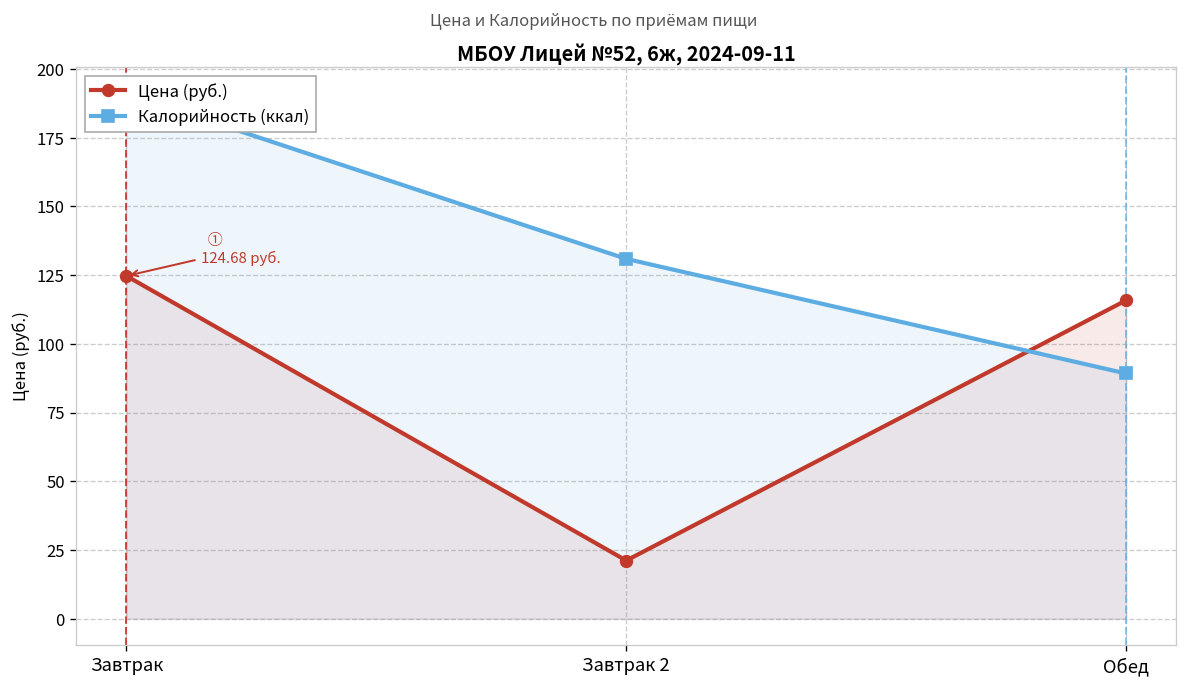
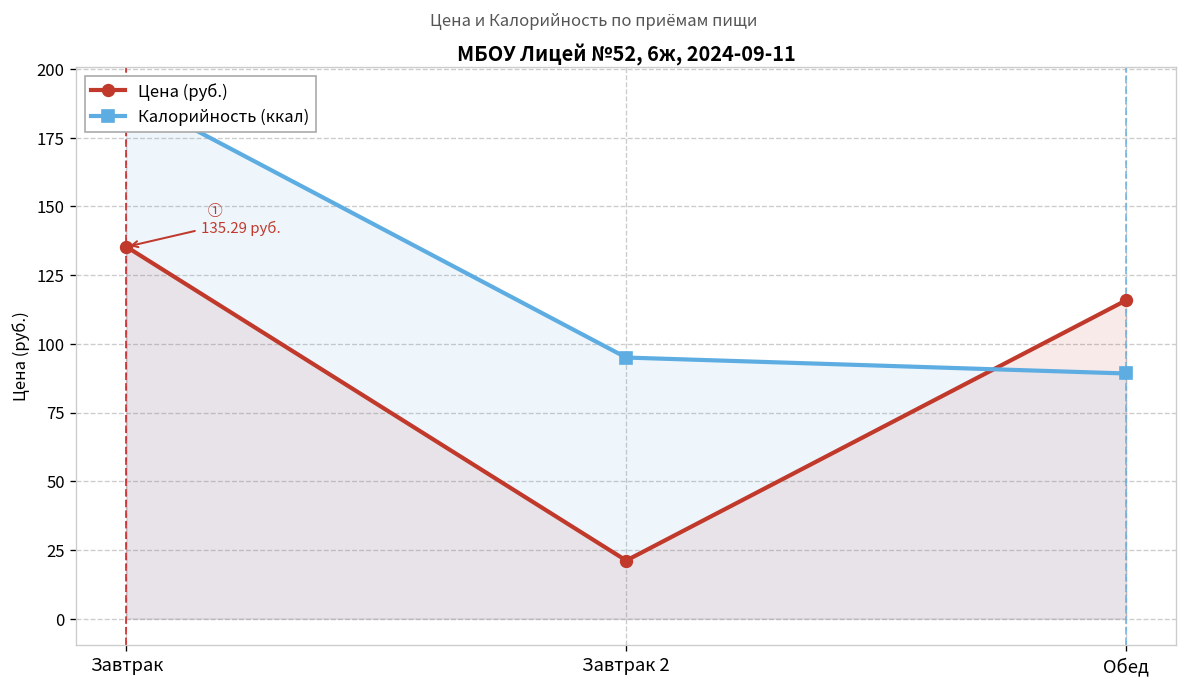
Цена (руб.), Завтрак: 124.68 -> 135.29
Калорийность (ккал), Завтрак 2: 131 -> 95
